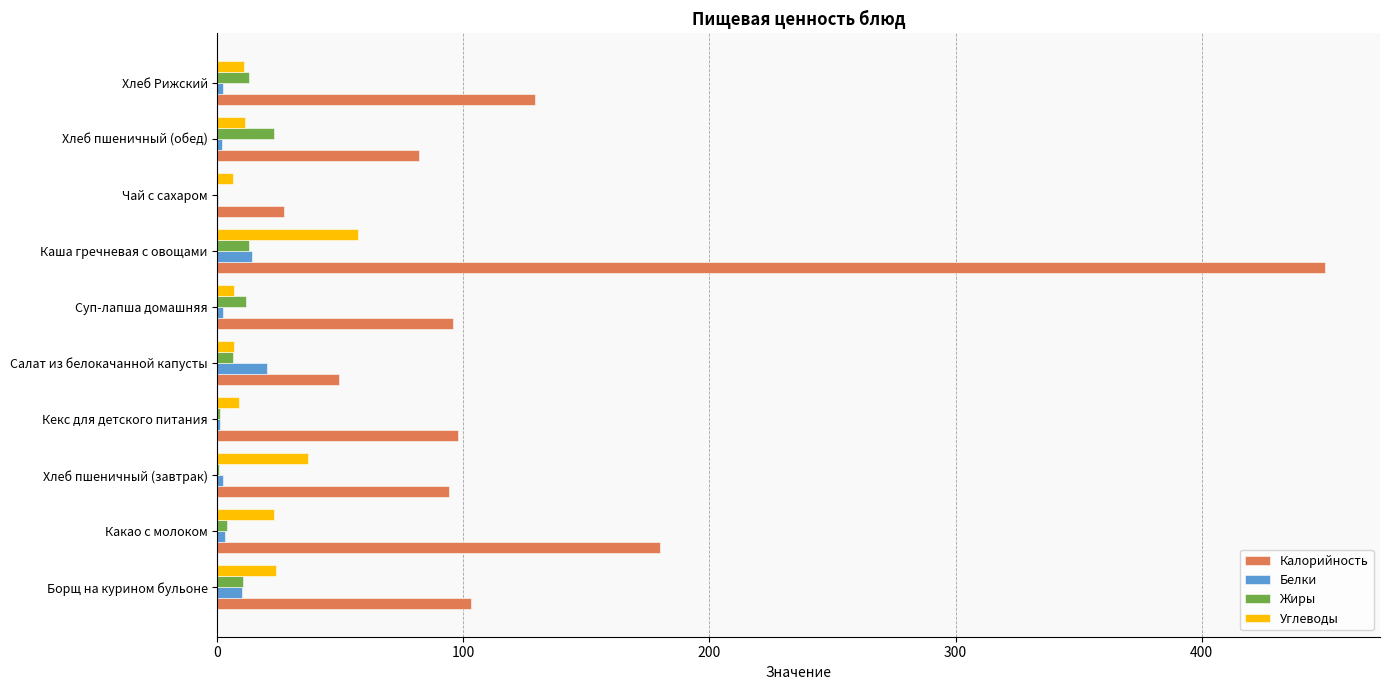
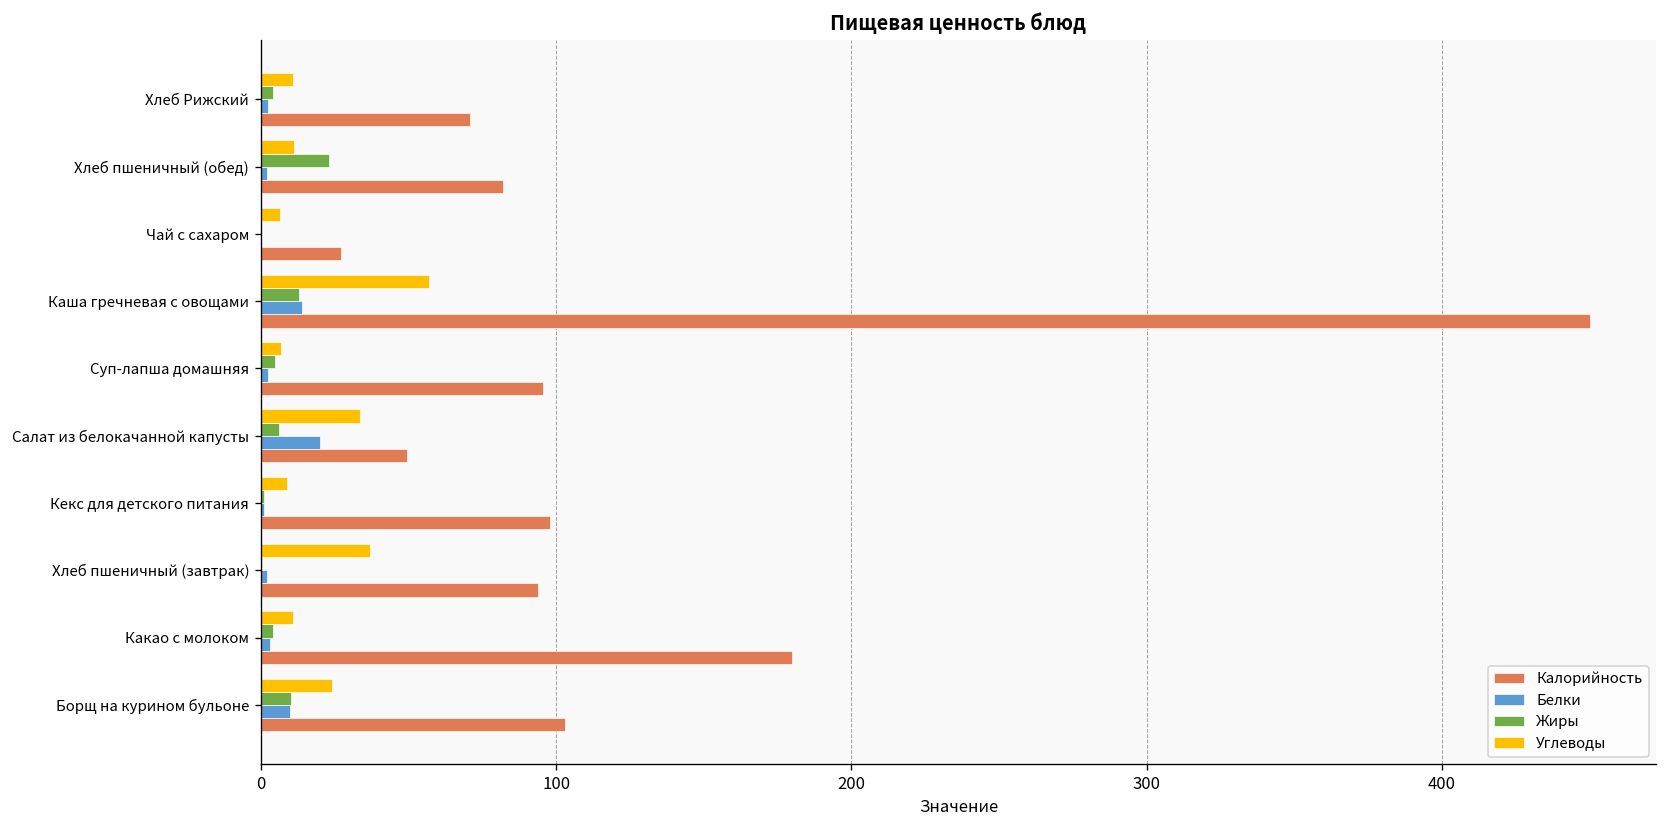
Жиры, Хлеб Рижский: 13 -> 4
Калорийность, Хлеб Рижский: 129 -> 71
Жиры, Суп-лапша домашняя: 12 -> 5
Углеводы, Салат из белокачанной капусты: 7 -> 34
Углеводы, Какао с молоком: 23 -> 11
